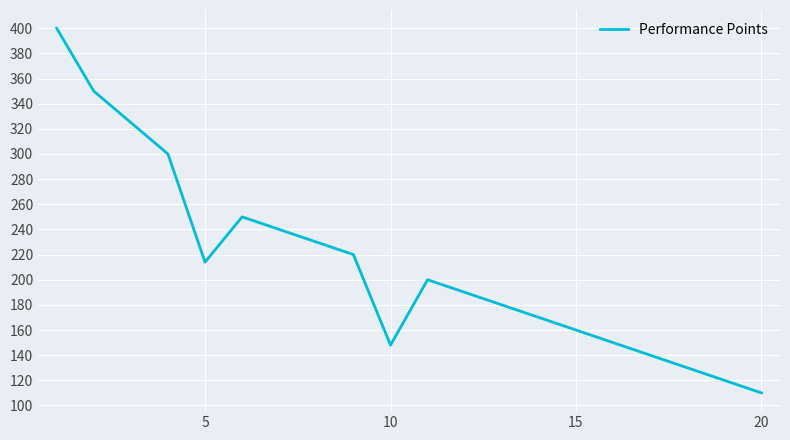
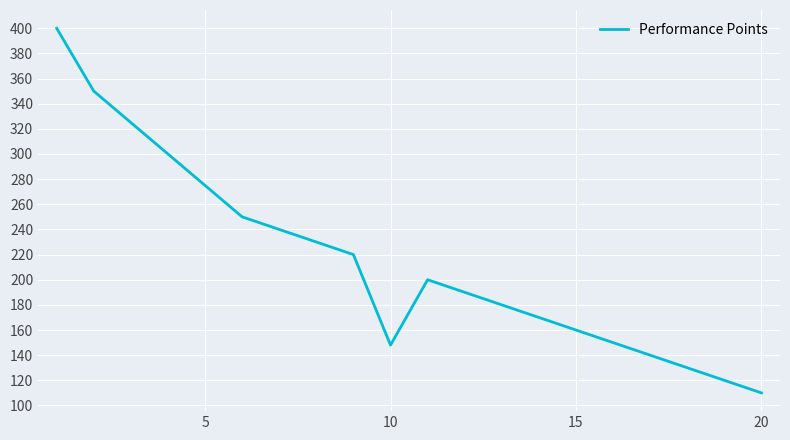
5: 214 -> 275
